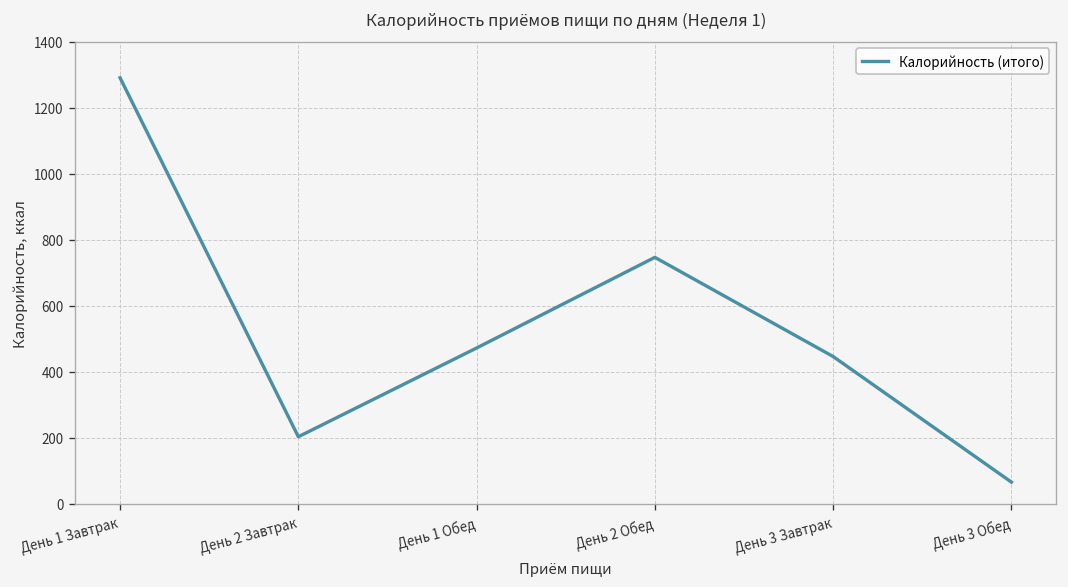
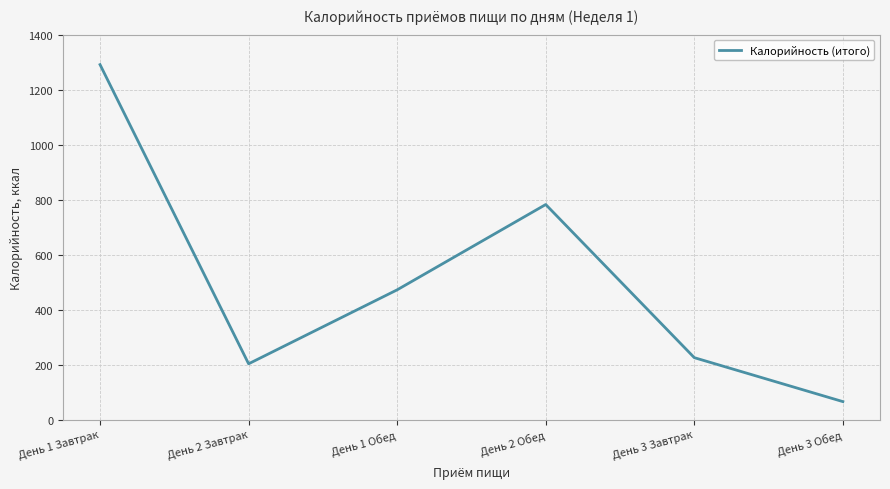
День 2 Обед: 750 -> 780
День 3 Завтрак: 450 -> 230
